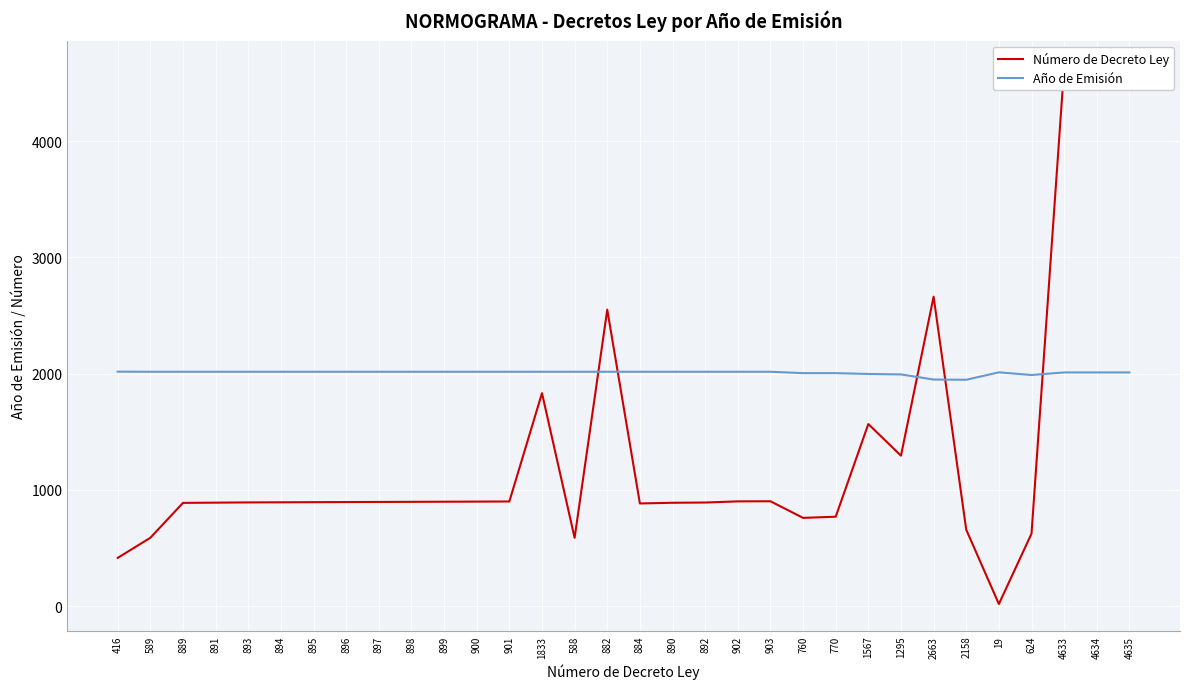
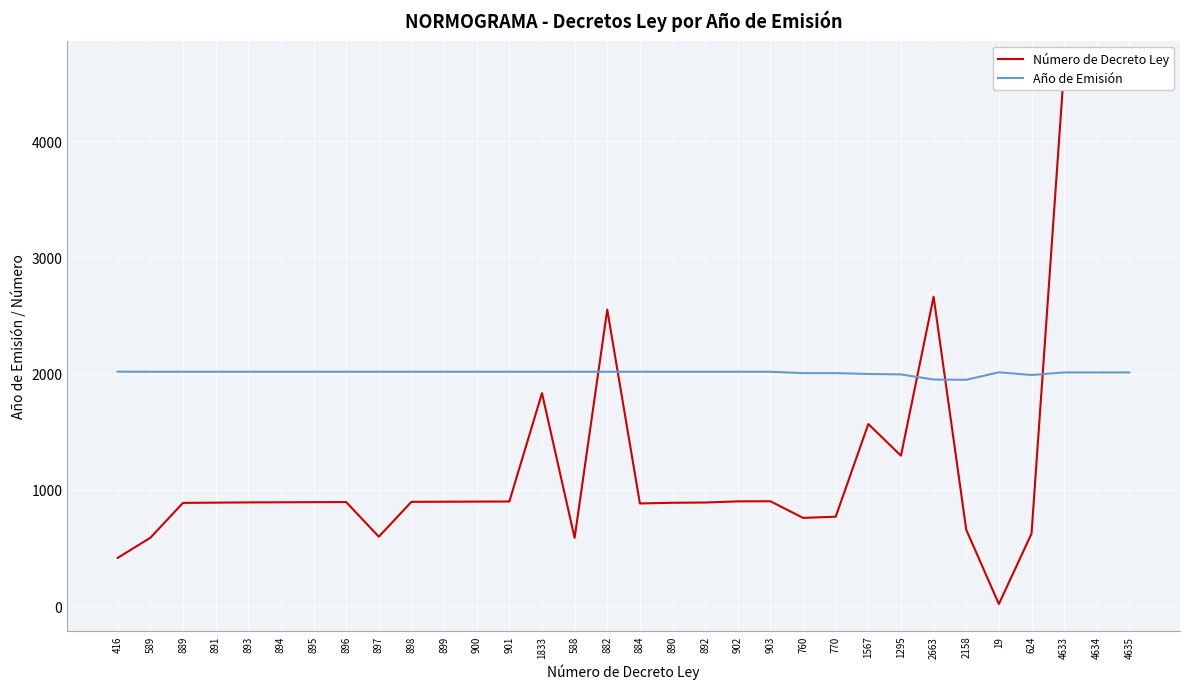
Número de Decreto Ley, 897: 900 -> 600
